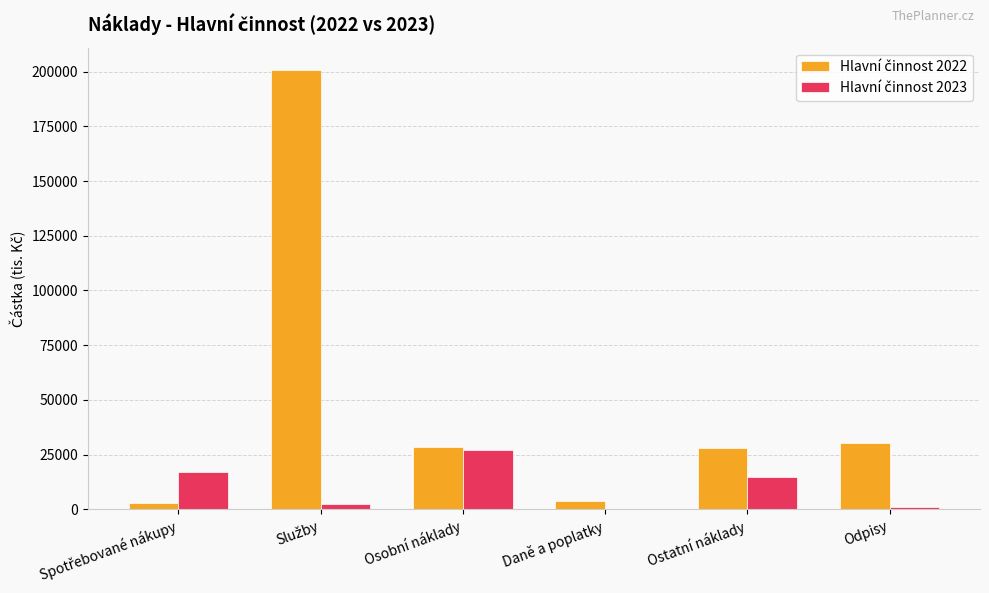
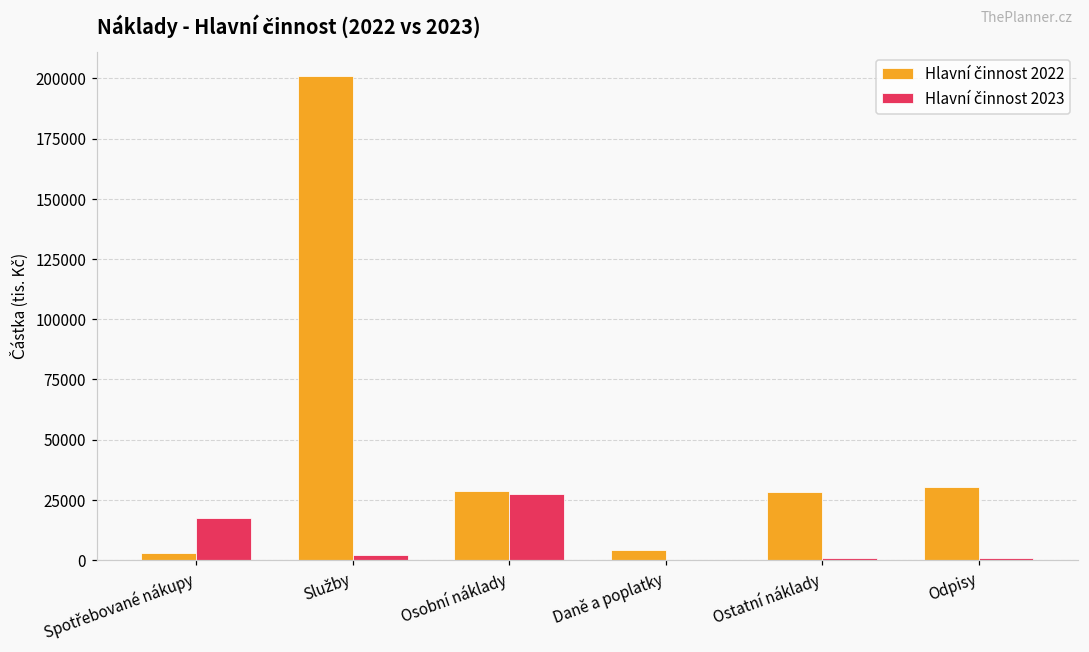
Hlavní činnost 2023, Ostatní náklady: 15000 -> 1000
